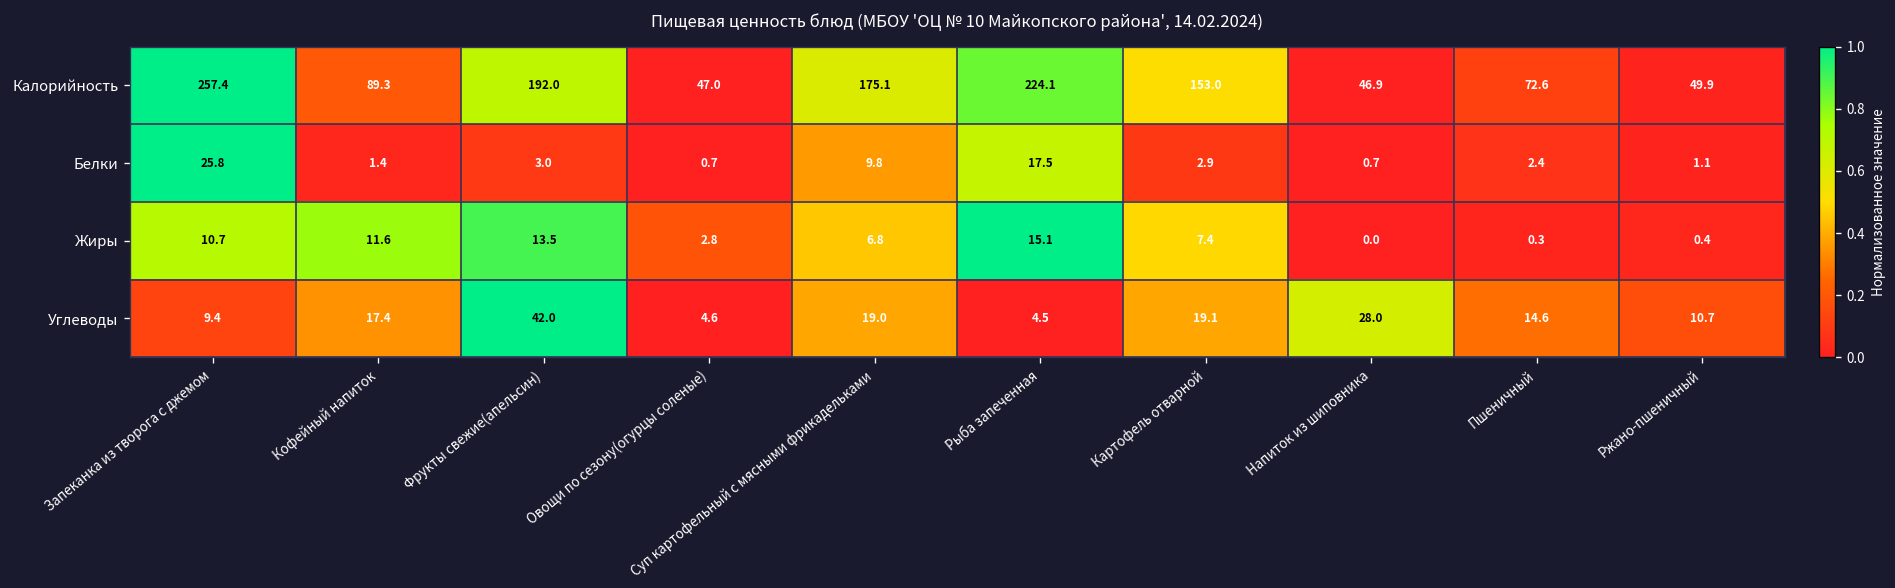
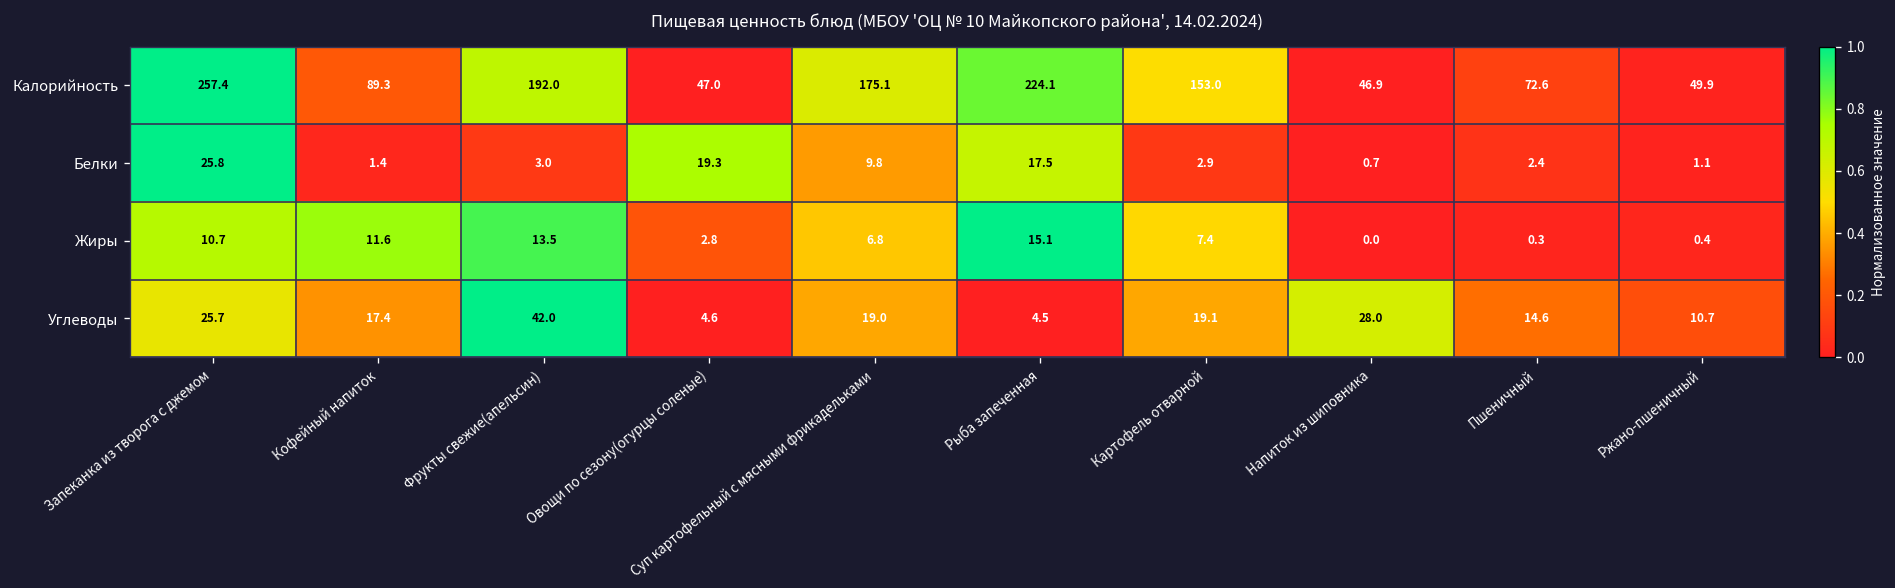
Белки, Овощи по сезону(огурцы соленые): 0.7 -> 19.3
Углеводы, Запеканка из творога с джемом: 9.4 -> 25.7
